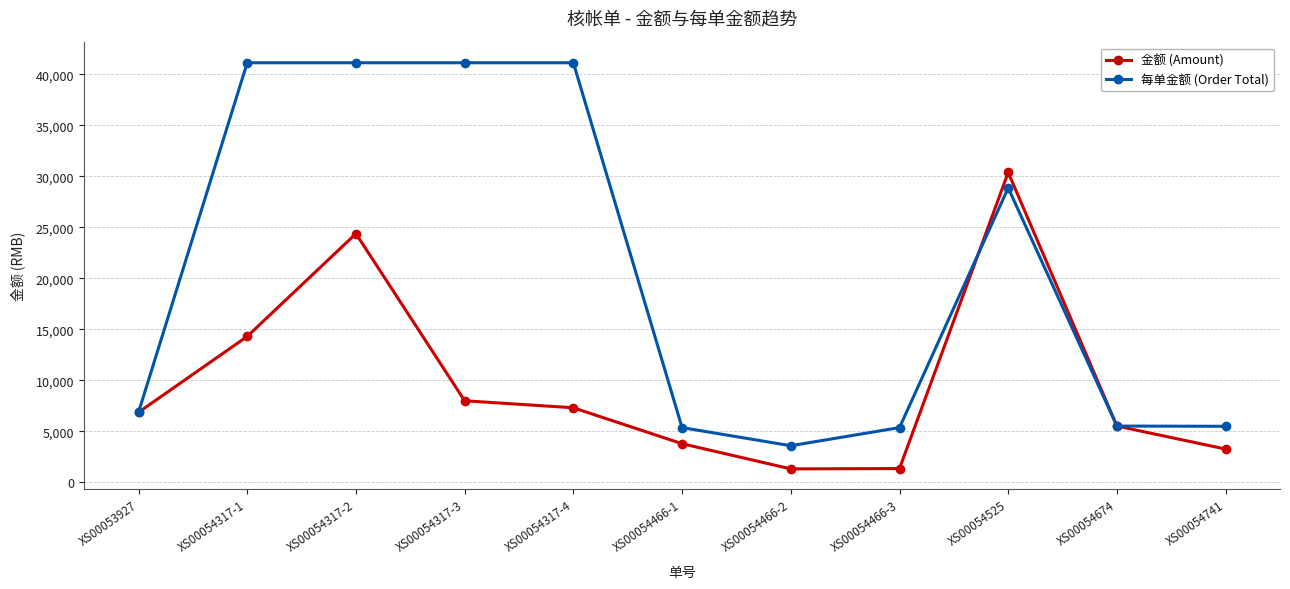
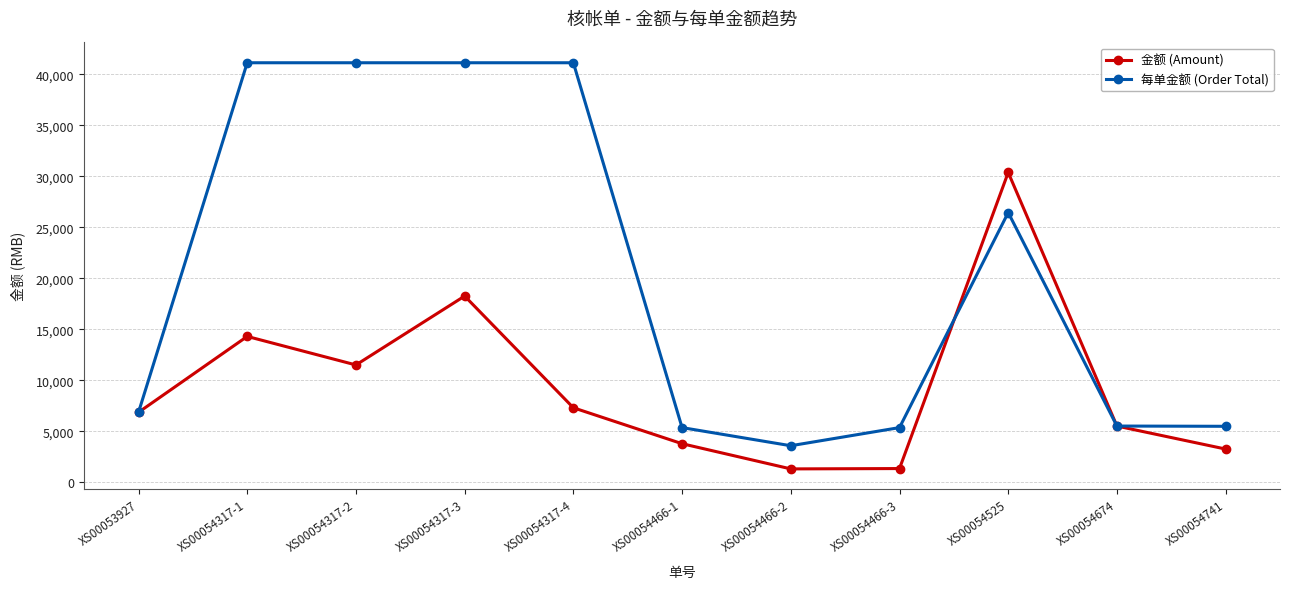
金额 (Amount), XS00054317-2: 24,400 -> 11,500
金额 (Amount), XS00054317-3: 8,000 -> 18,300
每单金额 (Order Total), XS00054525: 28,900 -> 26,400
